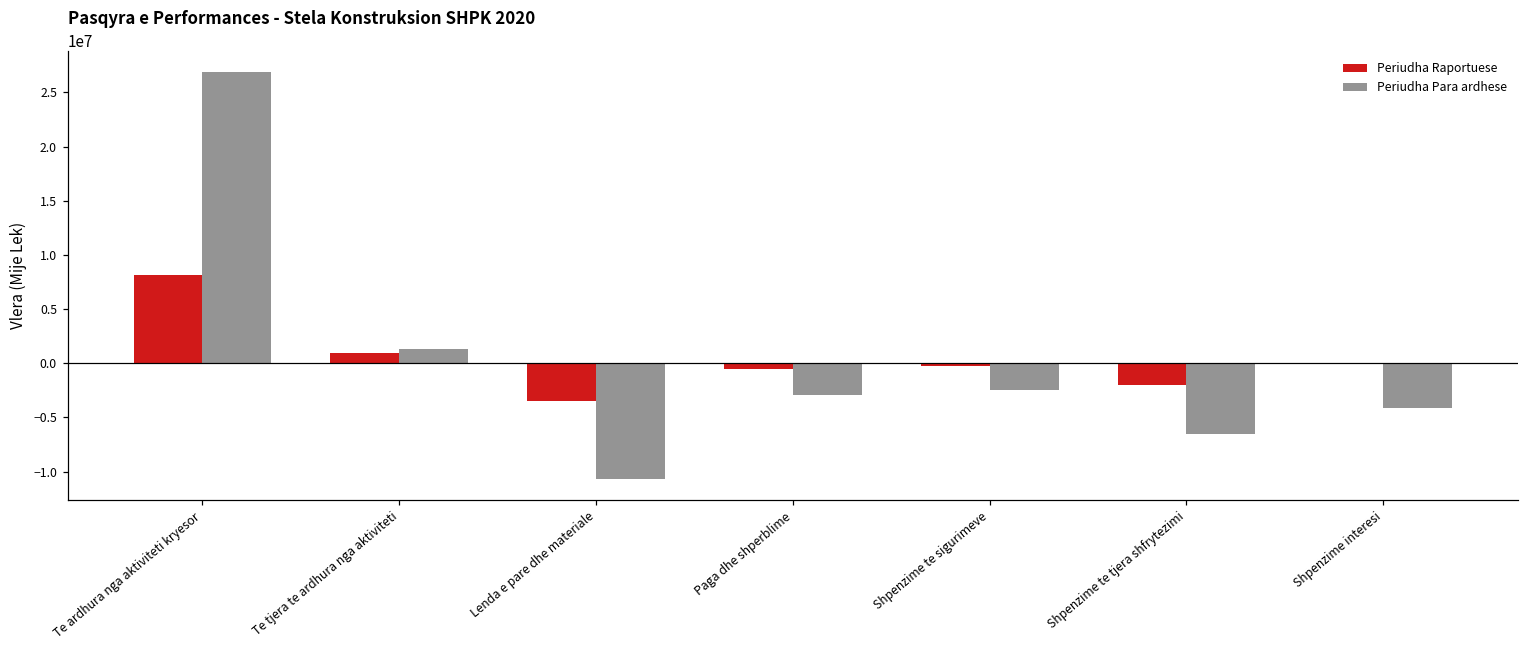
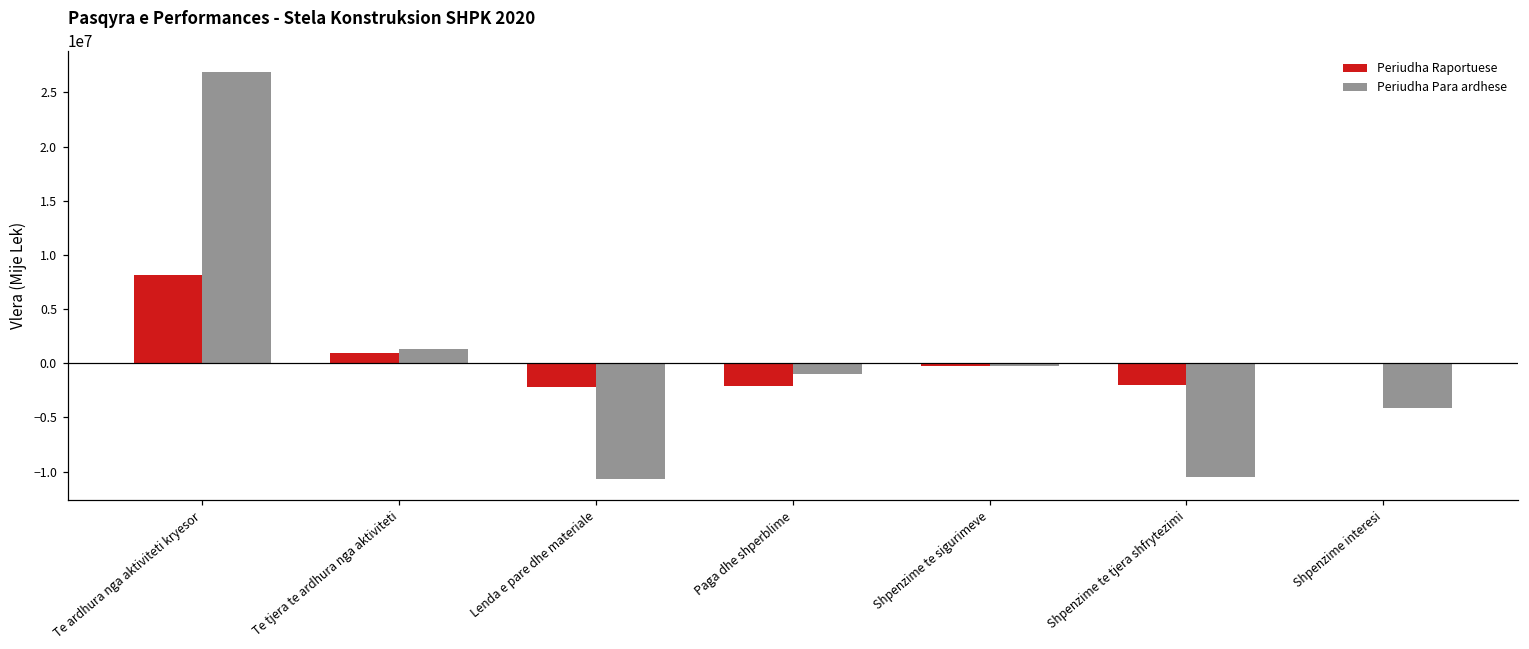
Periudha Raportuese, Lenda e pare dhe materiale: -3000000 -> -2000000
Periudha Raportuese, Paga dhe shperblime: -1000000 -> -2000000
Periudha Para ardhese, Paga dhe shperblime: -3000000 -> -1000000
Periudha Para ardhese, Shpenzime te sigurimeve: -2000000 -> 0
Periudha Para ardhese, Shpenzime te tjera shfrytezimi: -7000000 -> -10000000
